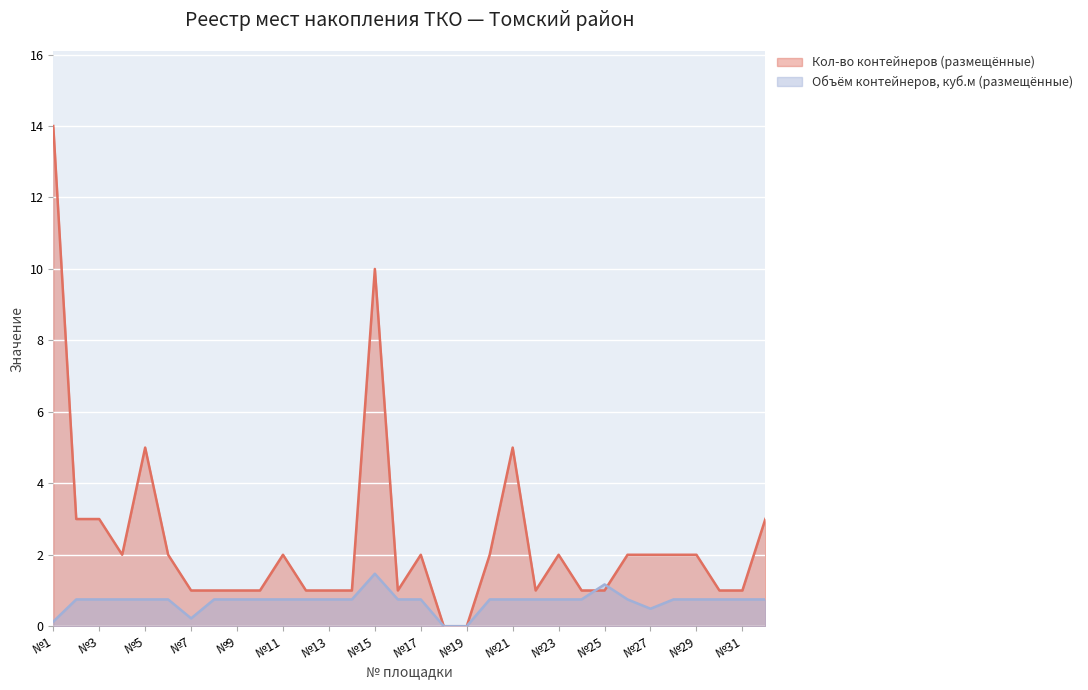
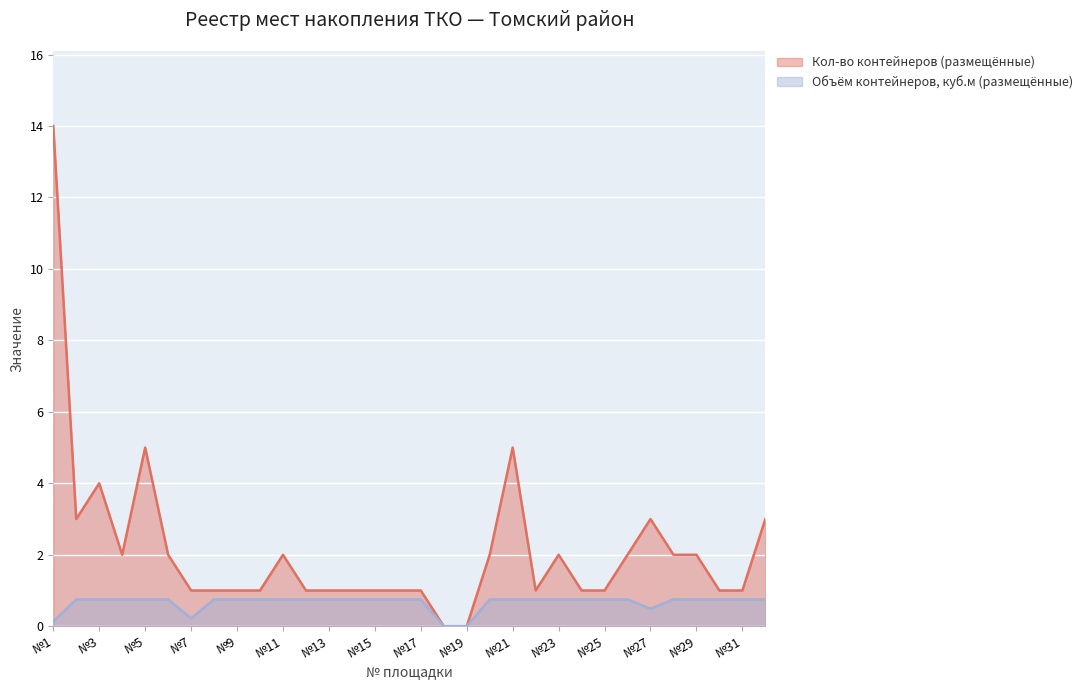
Кол-во контейнеров (размещённые), №3: 3 -> 4
Кол-во контейнеров (размещённые), №15: 10 -> 1
Объём контейнеров, куб.м (размещённые), №15: 1.5 -> 0.8
Кол-во контейнеров (размещённые), №17: 2 -> 1
Объём контейнеров, куб.м (размещённые), №25: 1.2 -> 0.8
Кол-во контейнеров (размещённые), №27: 2 -> 3
